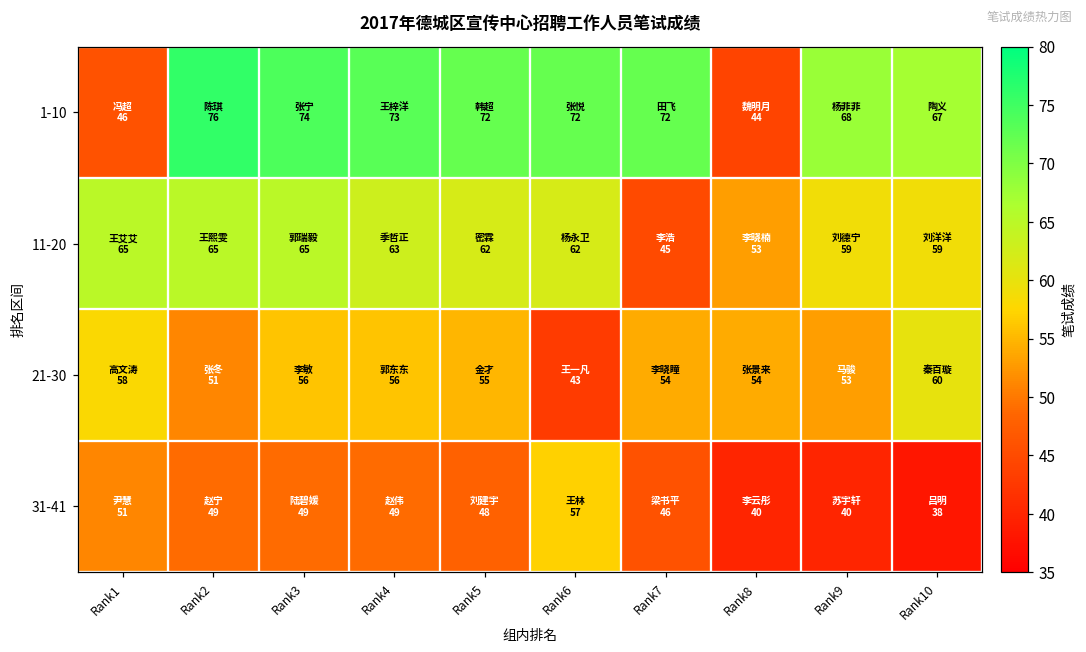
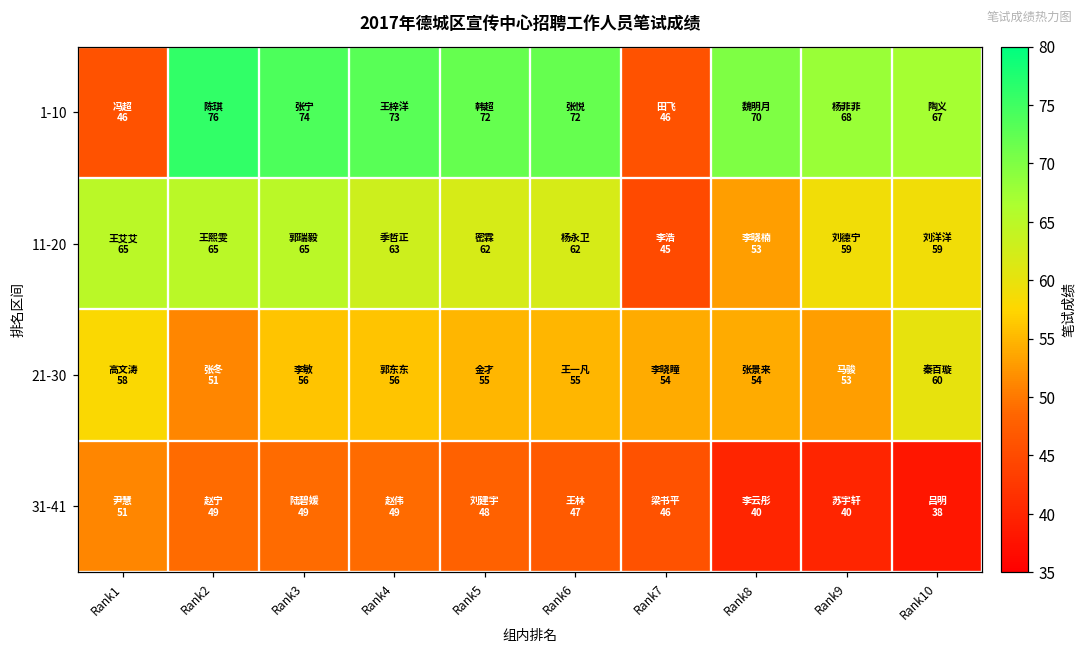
1-10, Rank7: 72 -> 46
1-10, Rank8: 44 -> 70
21-30, Rank6: 43 -> 55
31-41, Rank6: 57 -> 47
